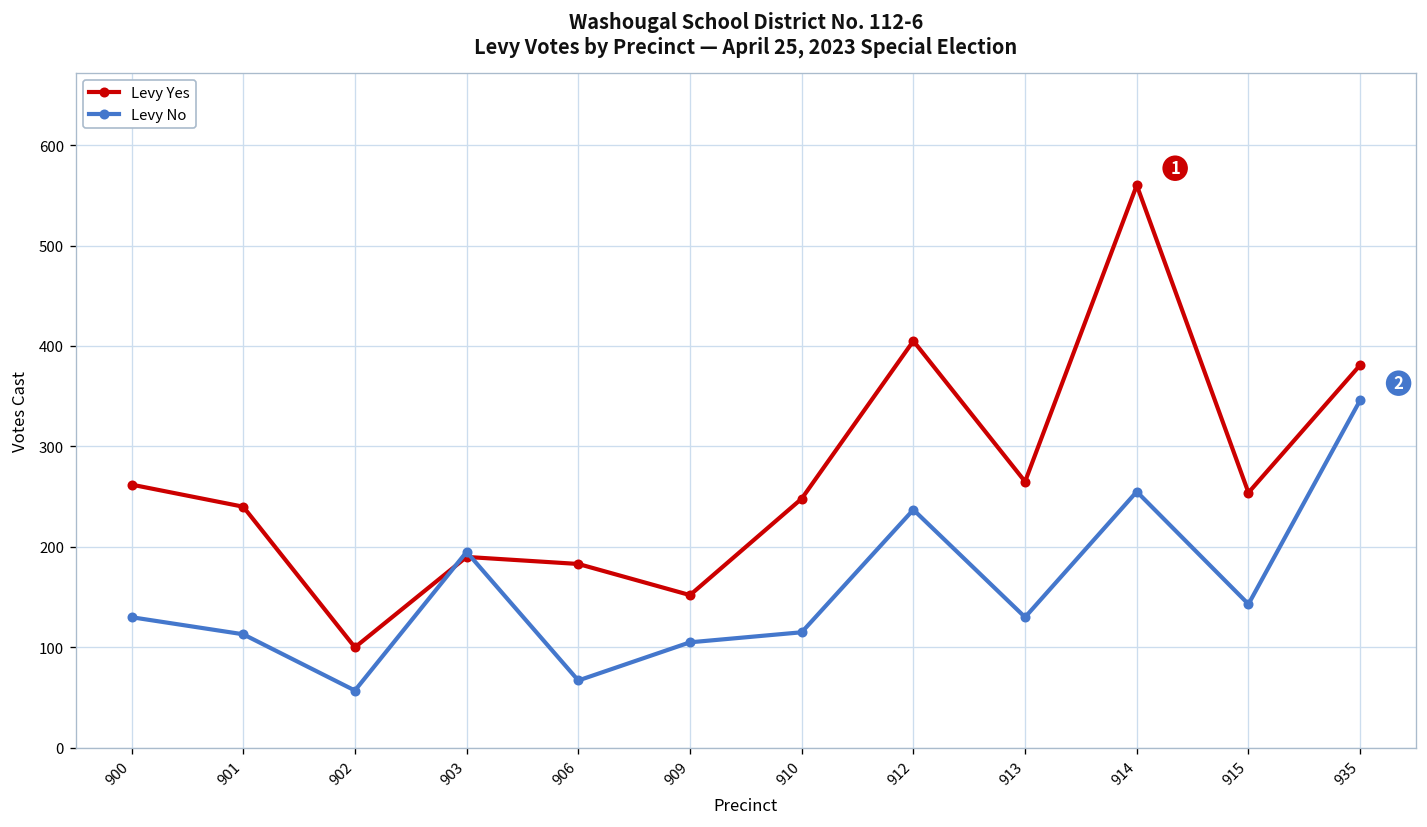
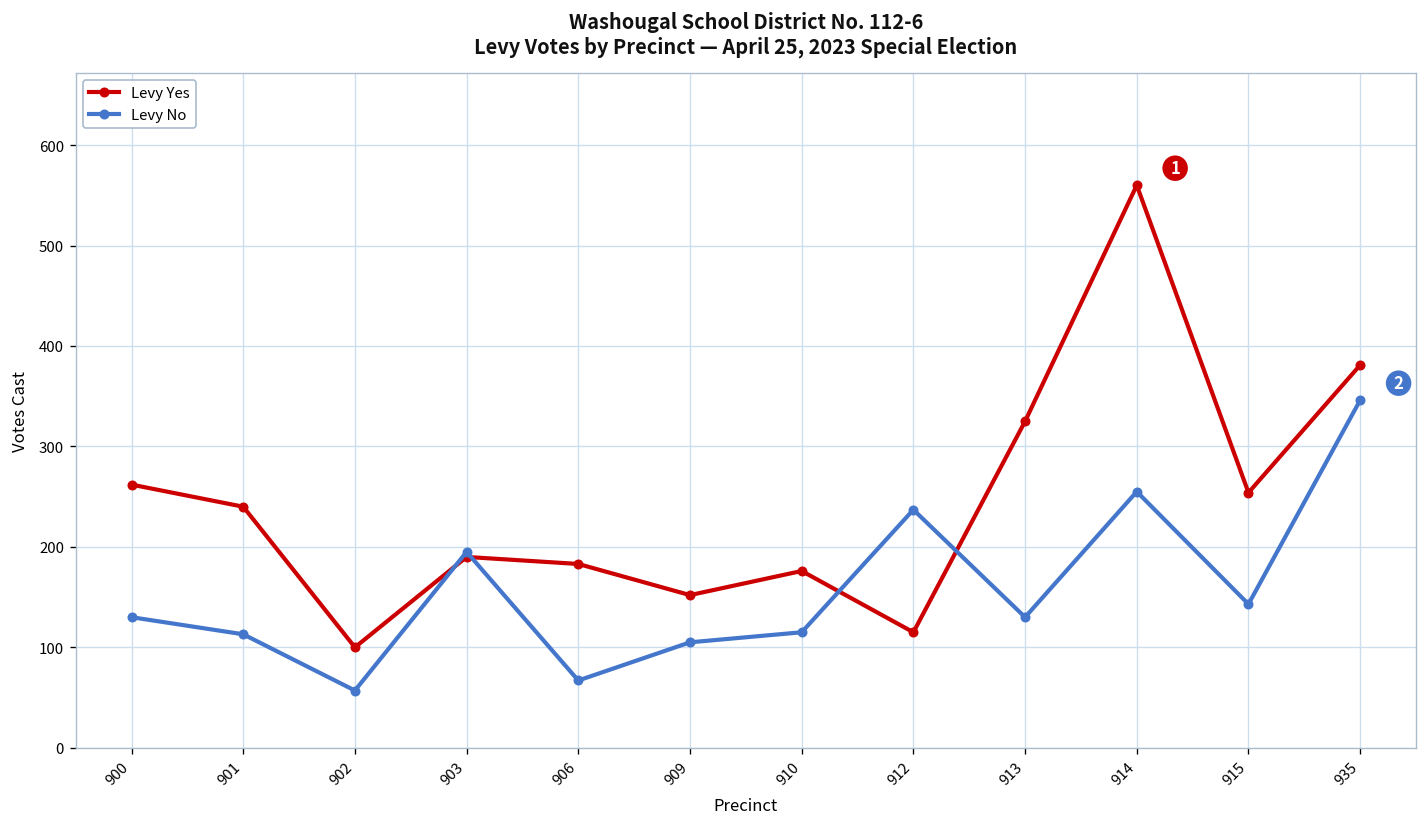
Levy Yes, 910: 250 -> 180
Levy Yes, 912: 410 -> 120
Levy Yes, 913: 270 -> 330
